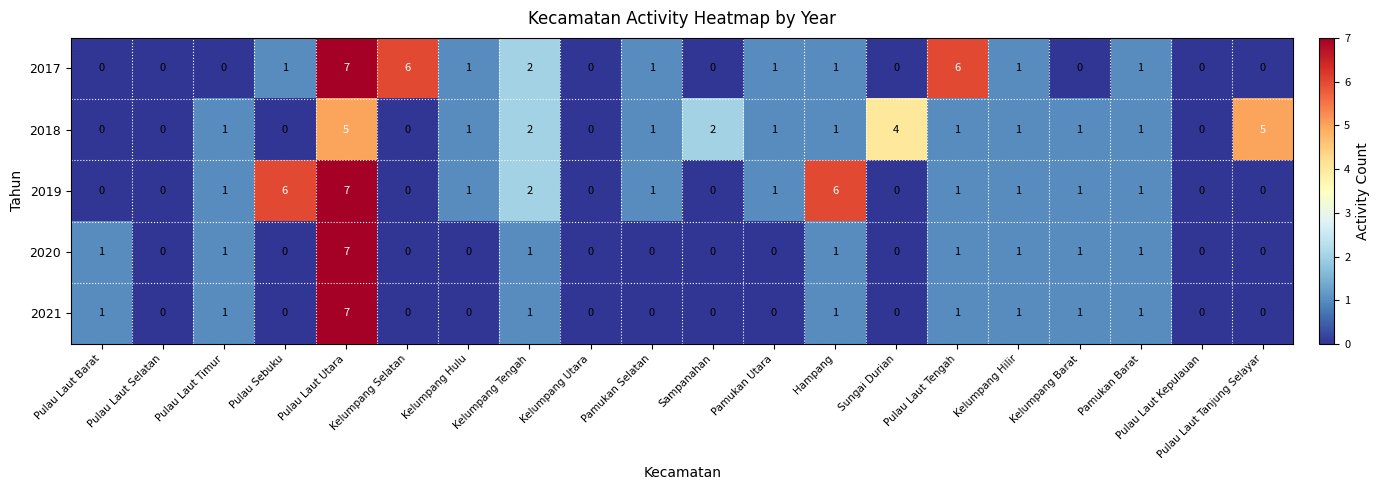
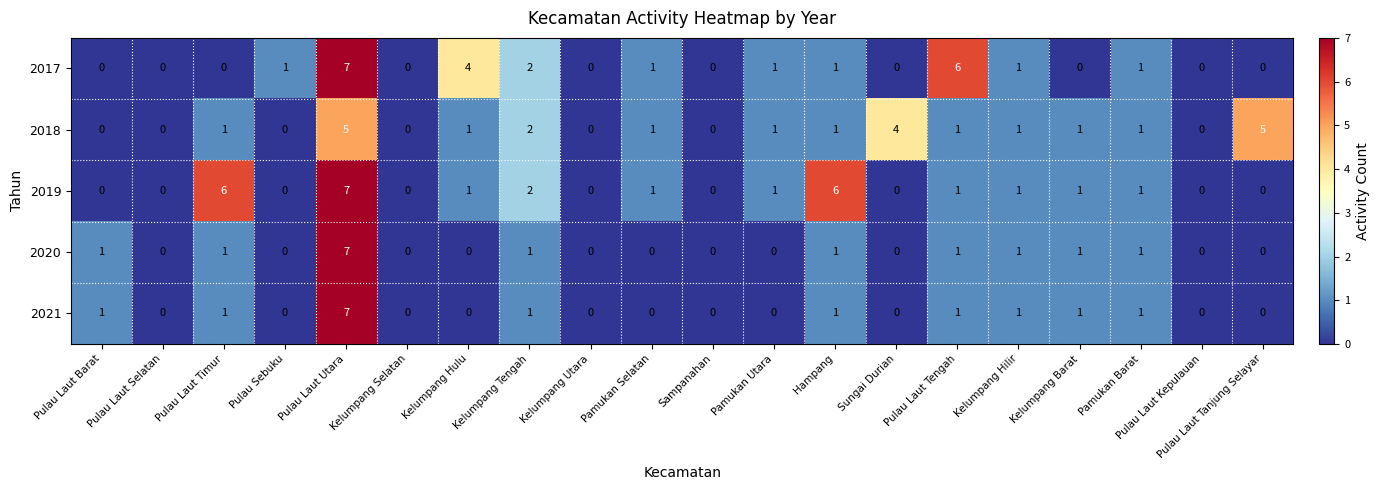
2017, Kelumpang Selatan: 6 -> 0
2017, Kelumpang Hulu: 1 -> 4
2018, Sampanahan: 2 -> 0
2019, Pulau Laut Timur: 1 -> 6
2019, Pulau Sebuku: 6 -> 0
